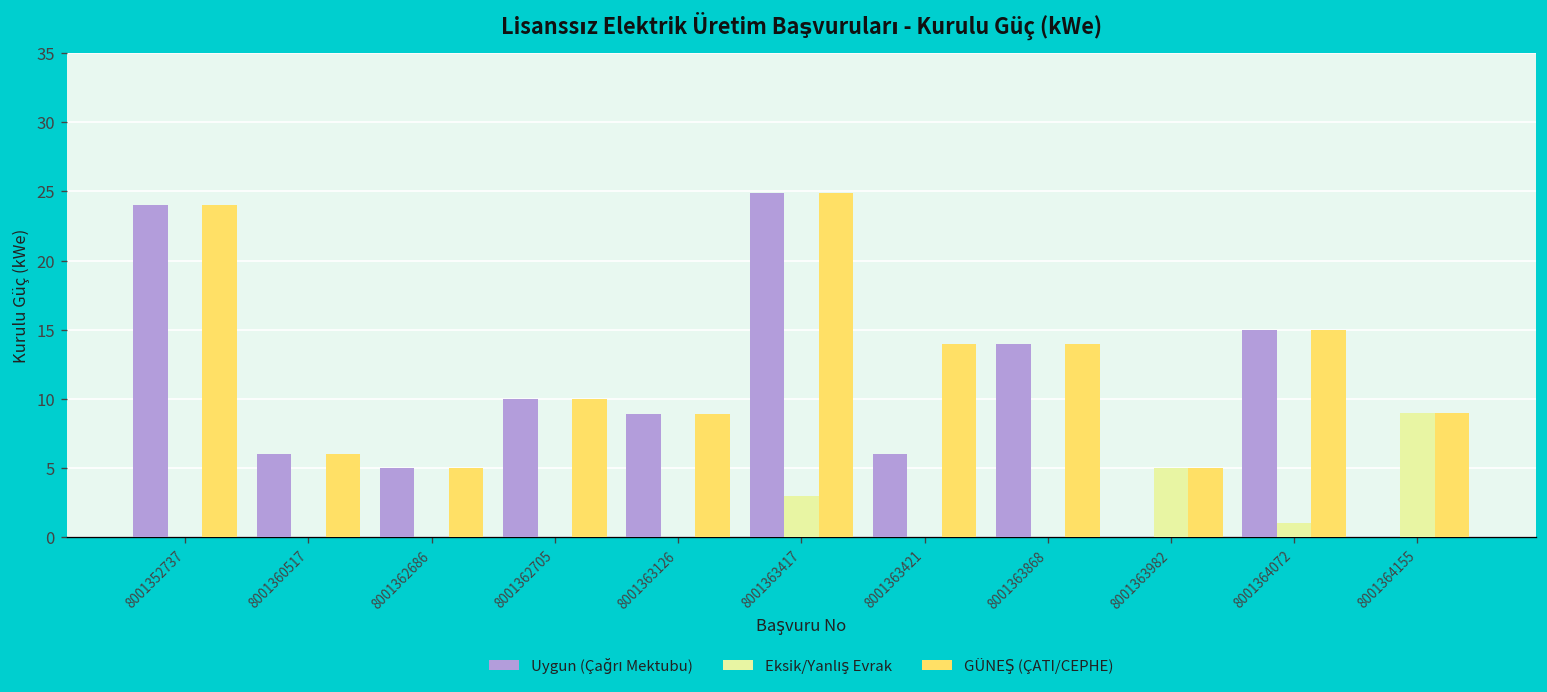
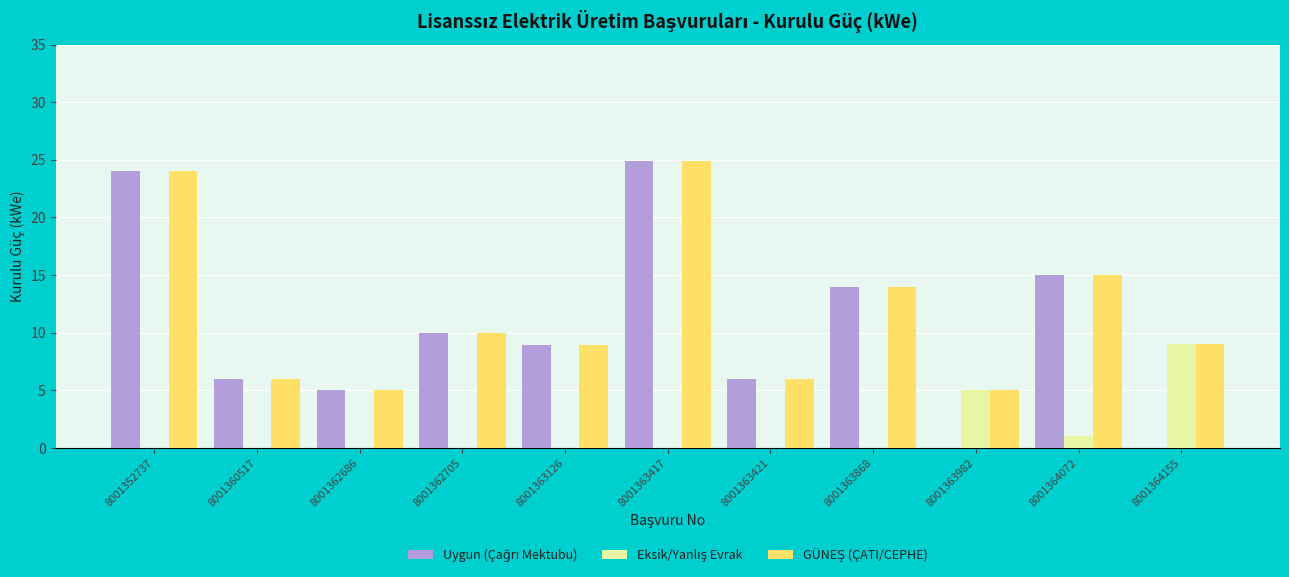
Eksik/Yanlış Evrak, 8001363417: 3 -> 0
GÜNEŞ (ÇATI/CEPHE), 8001363421: 14 -> 6
